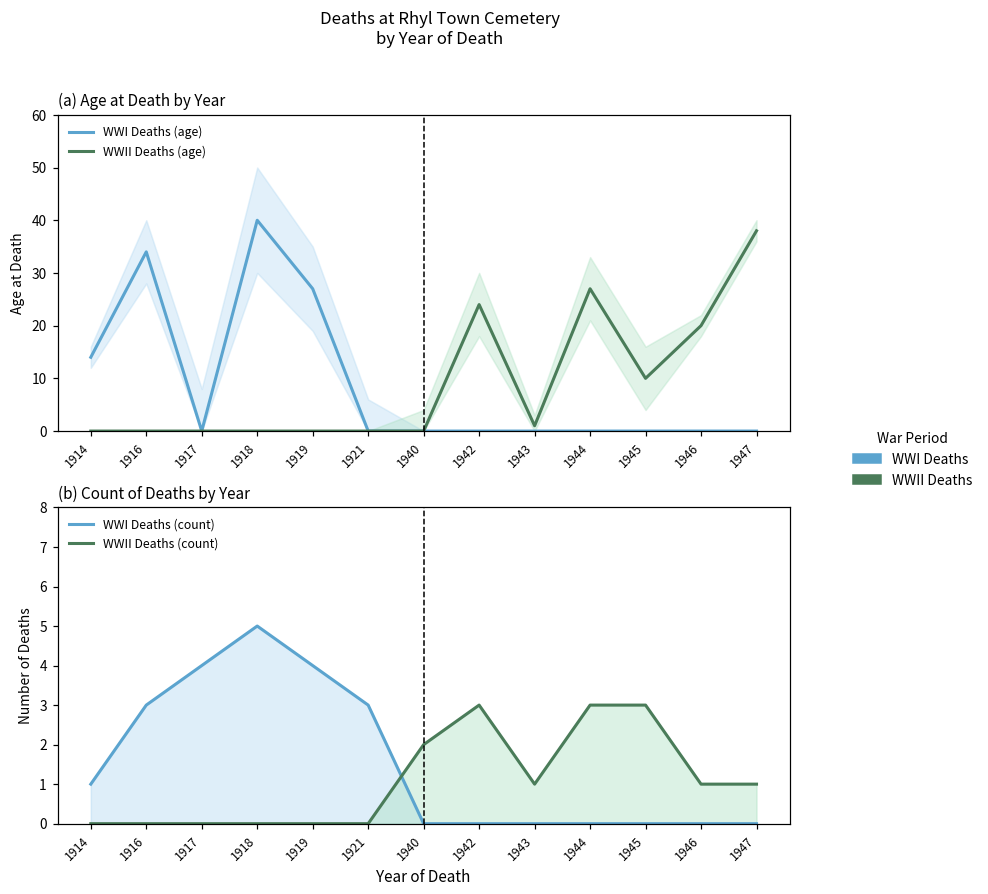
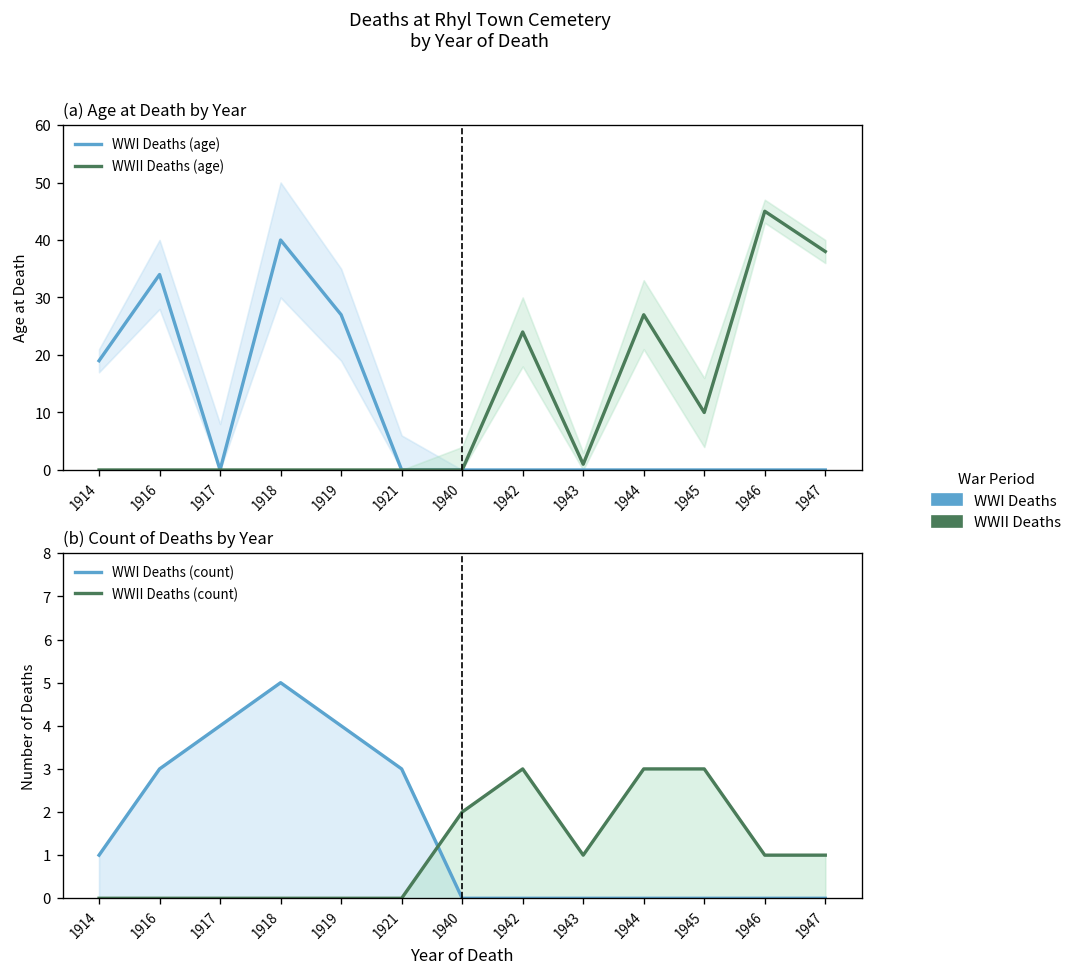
(a) Age at Death by Year, WWI Deaths (age), 1914: 14 -> 19
(a) Age at Death by Year, WWII Deaths (age), 1946: 20 -> 45
